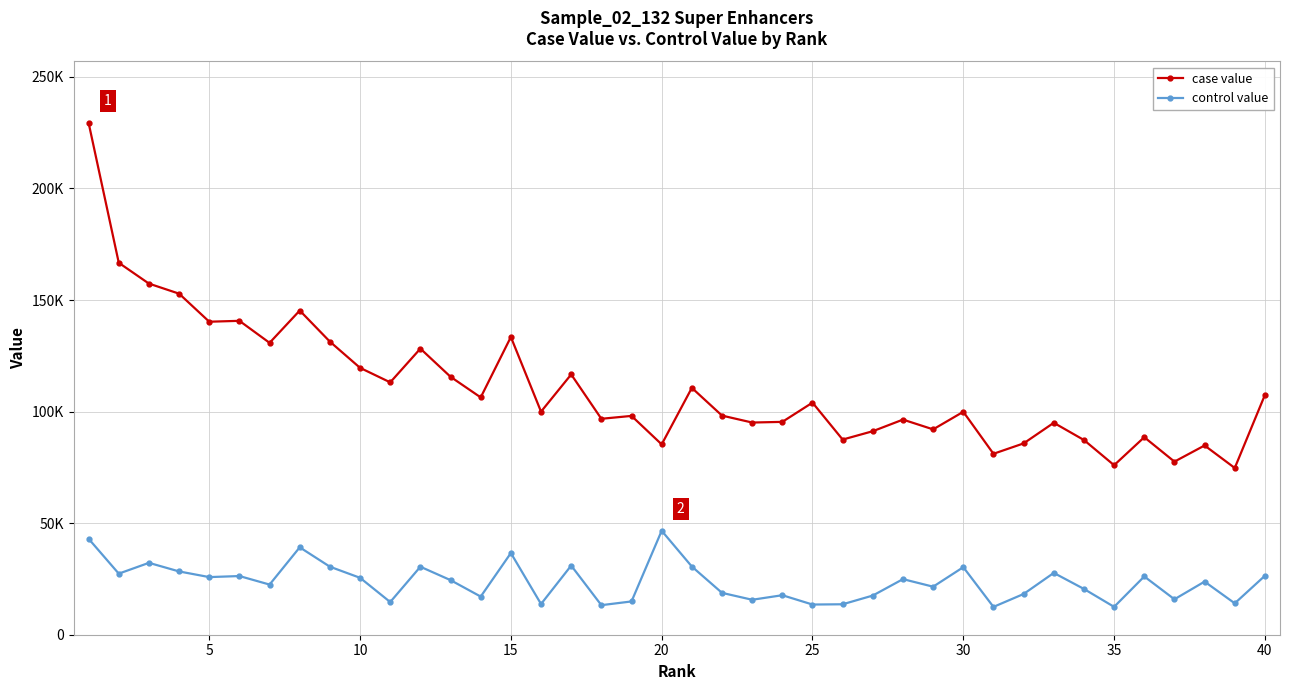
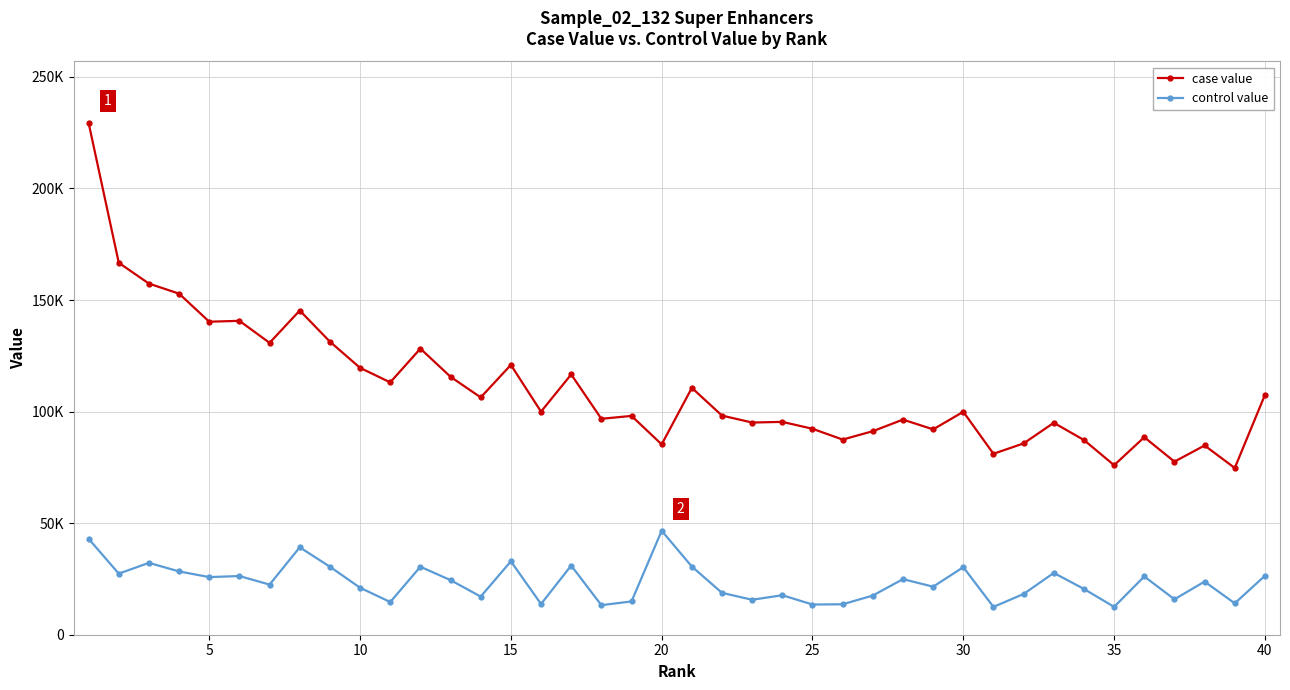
control value, 10: 26000 -> 21000
case value, 15: 133000 -> 121000
control value, 15: 37000 -> 33000
case value, 25: 104000 -> 92000
